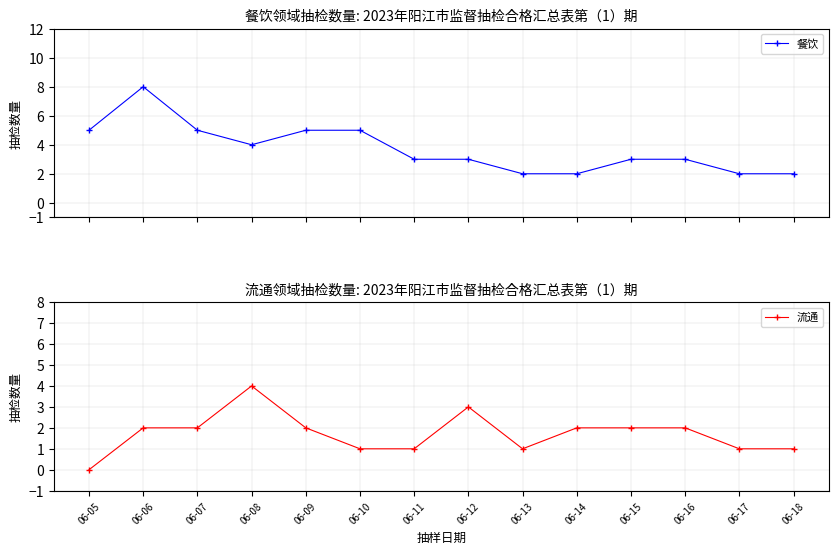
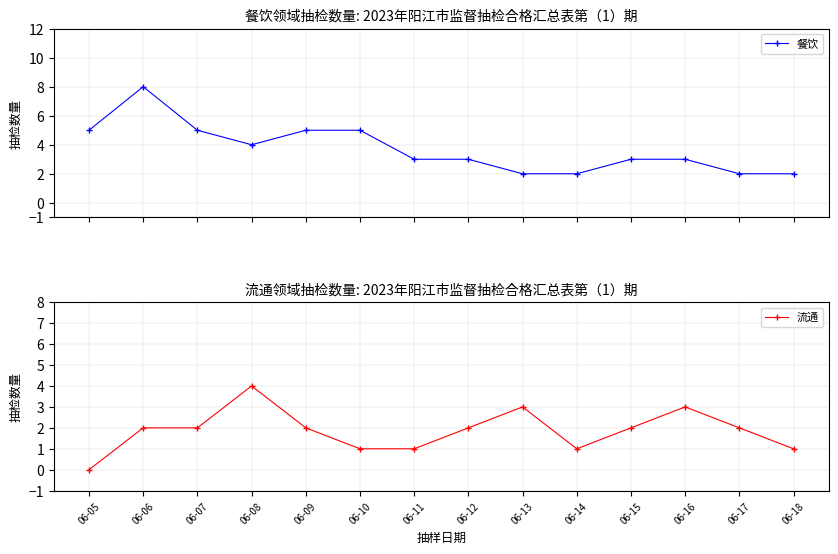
流通领域抽检数量: 2023年阳江市监督抽检合格汇总表第（1）期, 06-12: 3 -> 2
流通领域抽检数量: 2023年阳江市监督抽检合格汇总表第（1）期, 06-13: 1 -> 3
流通领域抽检数量: 2023年阳江市监督抽检合格汇总表第（1）期, 06-14: 2 -> 1
流通领域抽检数量: 2023年阳江市监督抽检合格汇总表第（1）期, 06-16: 2 -> 3
流通领域抽检数量: 2023年阳江市监督抽检合格汇总表第（1）期, 06-17: 1 -> 2
